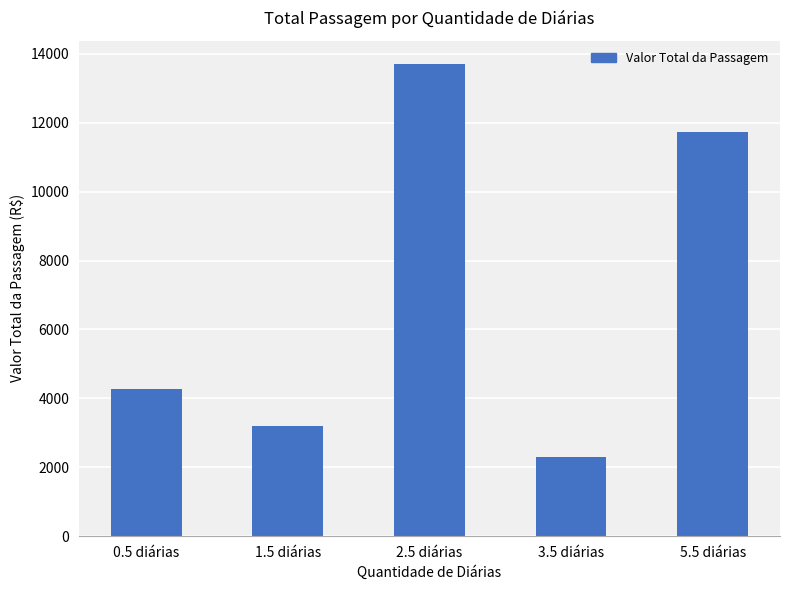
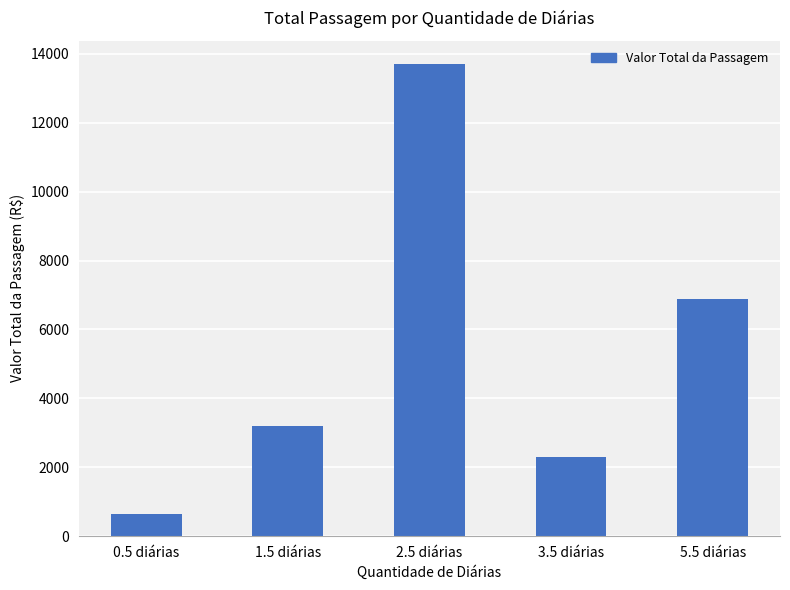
0.5 diárias: 4300 -> 600
5.5 diárias: 11700 -> 6900
